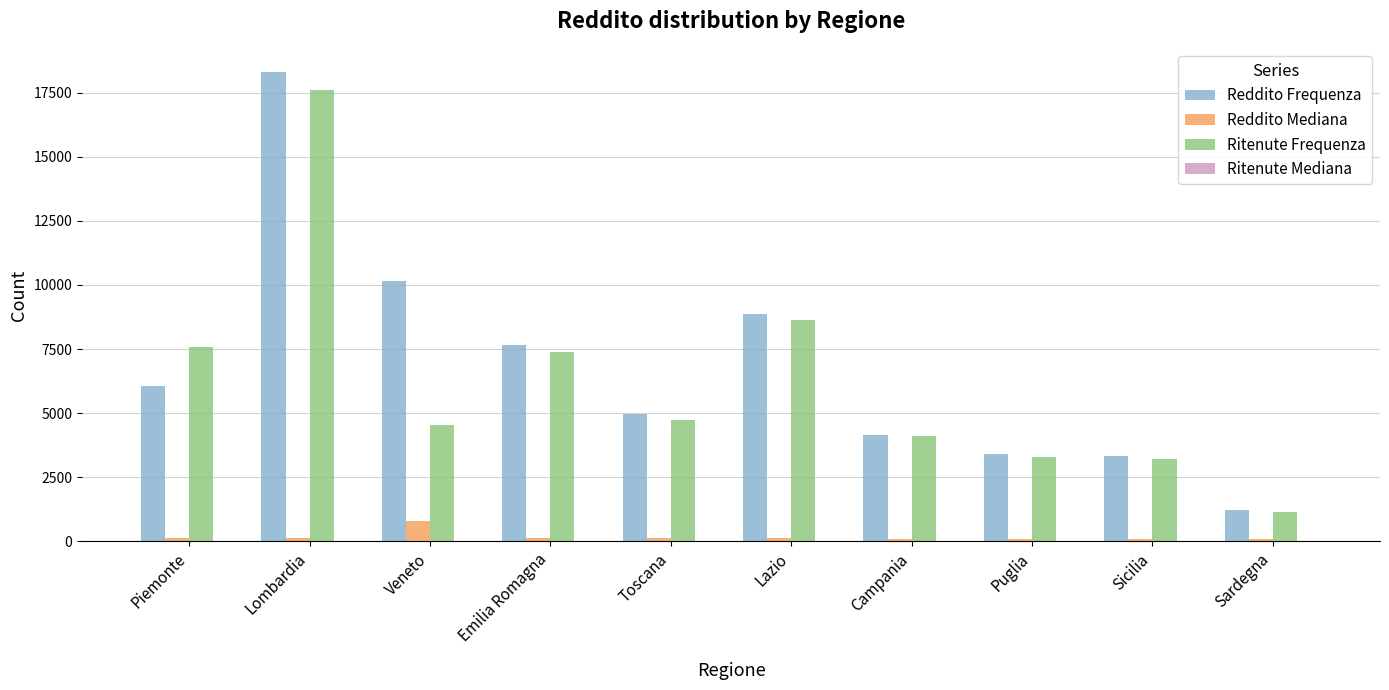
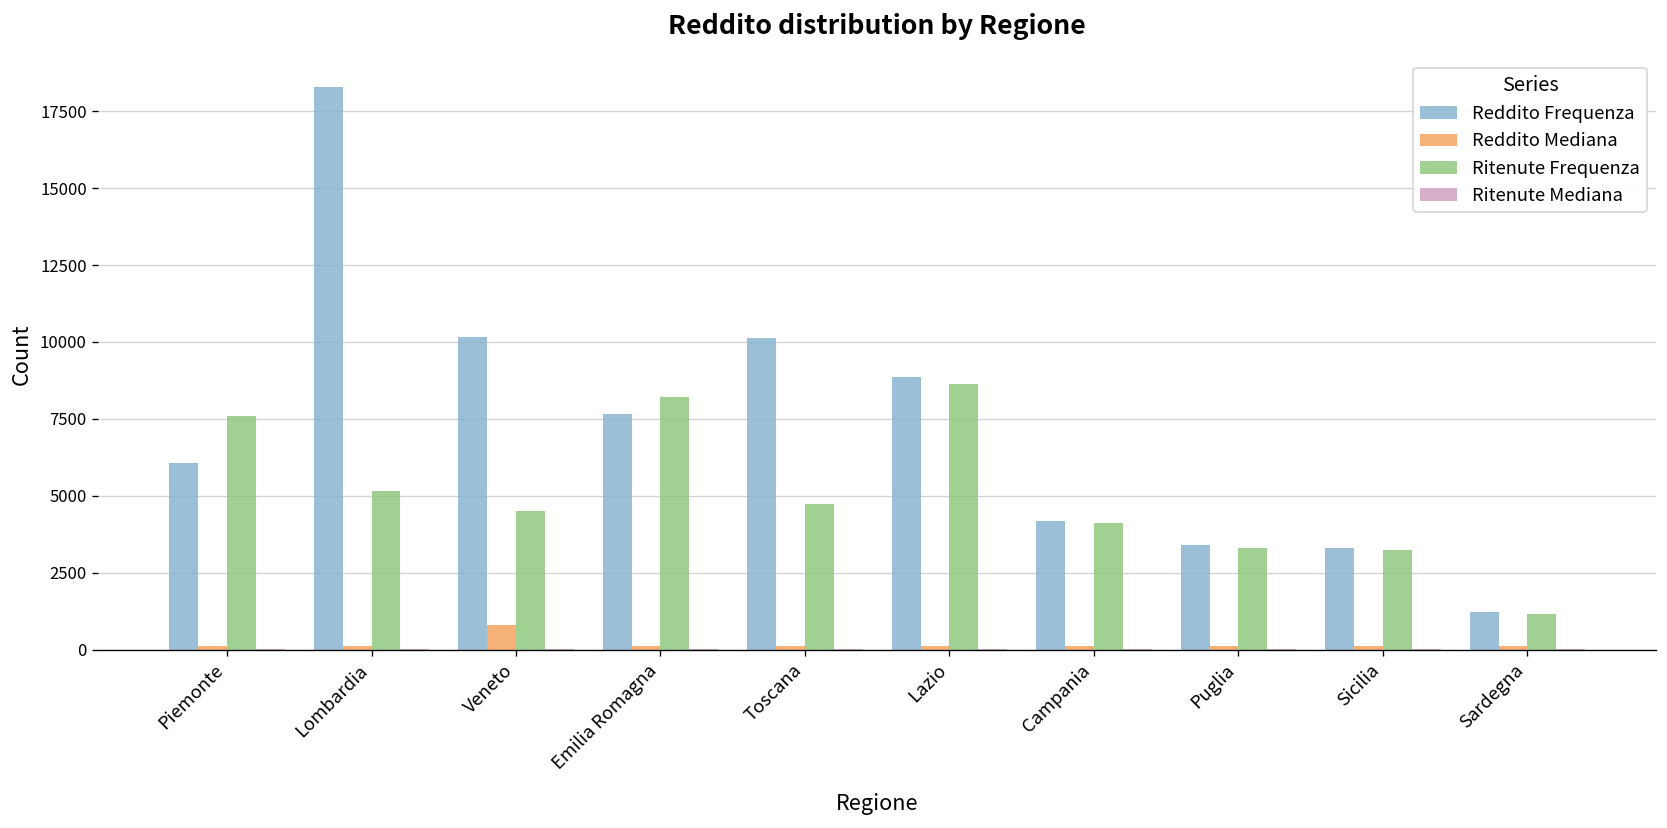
Ritenute Frequenza, Lombardia: 17600 -> 5200
Ritenute Frequenza, Emilia Romagna: 7400 -> 8200
Reddito Frequenza, Toscana: 5000 -> 10100
